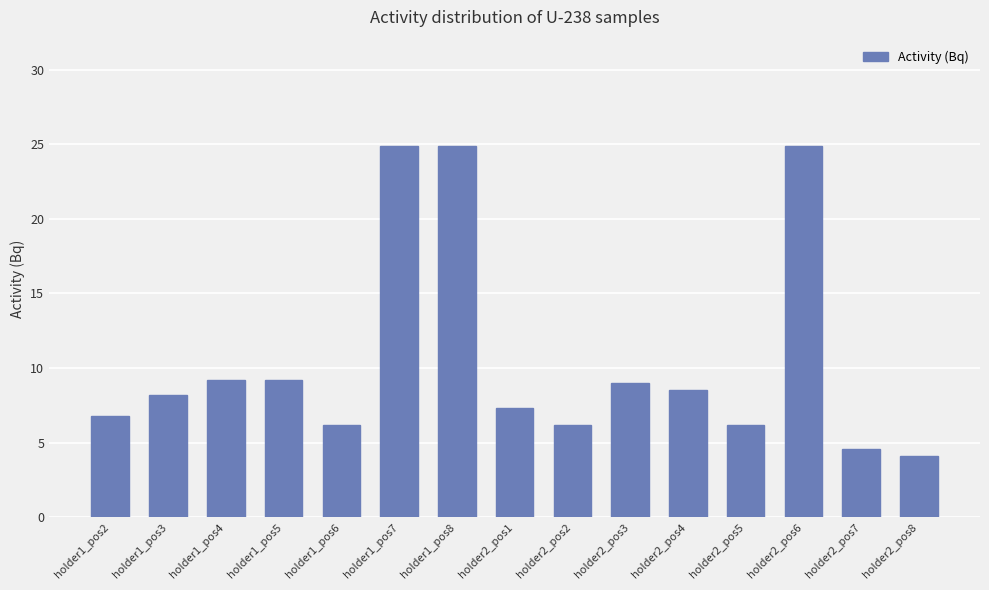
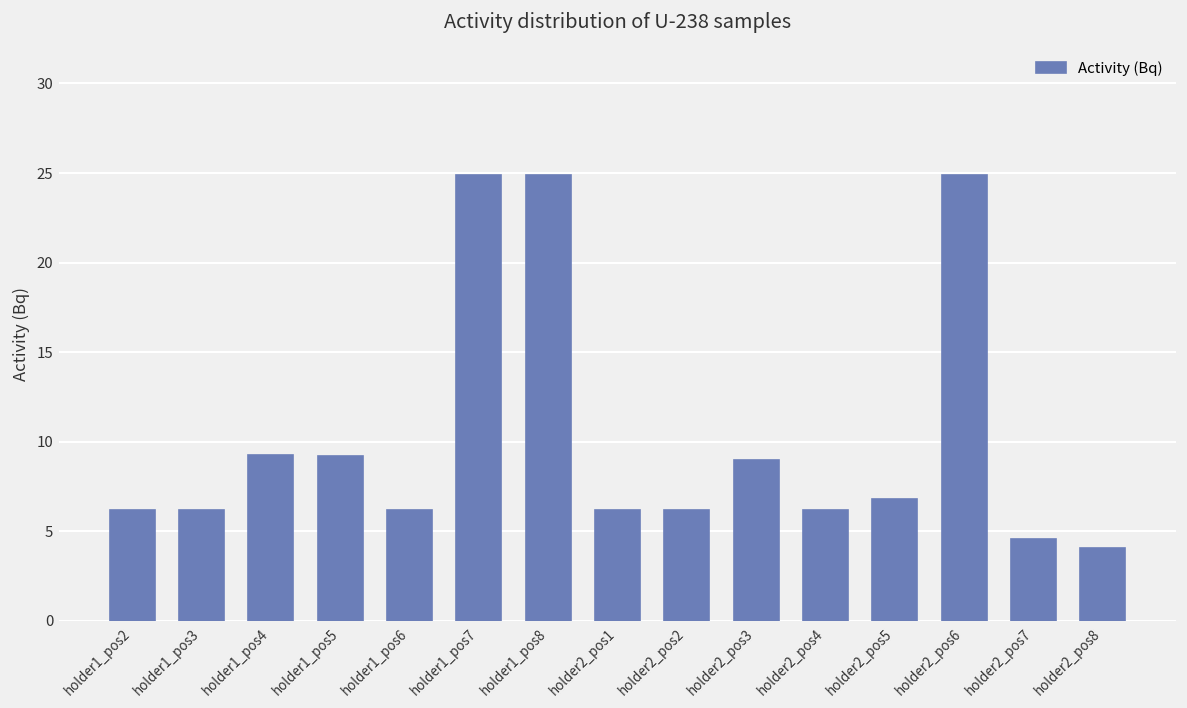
holder1_pos2: 6.8 -> 6.2
holder1_pos3: 8.2 -> 6.2
holder2_pos1: 7.3 -> 6.2
holder2_pos4: 8.5 -> 6.2
holder2_pos5: 6.2 -> 6.8
